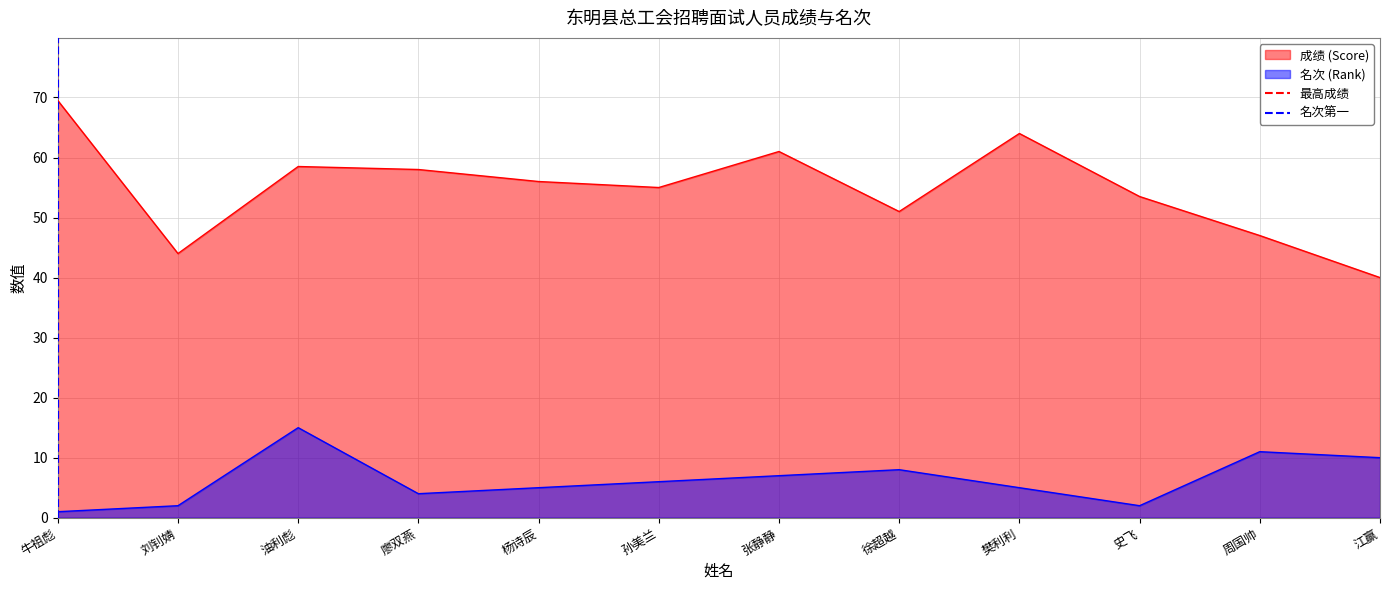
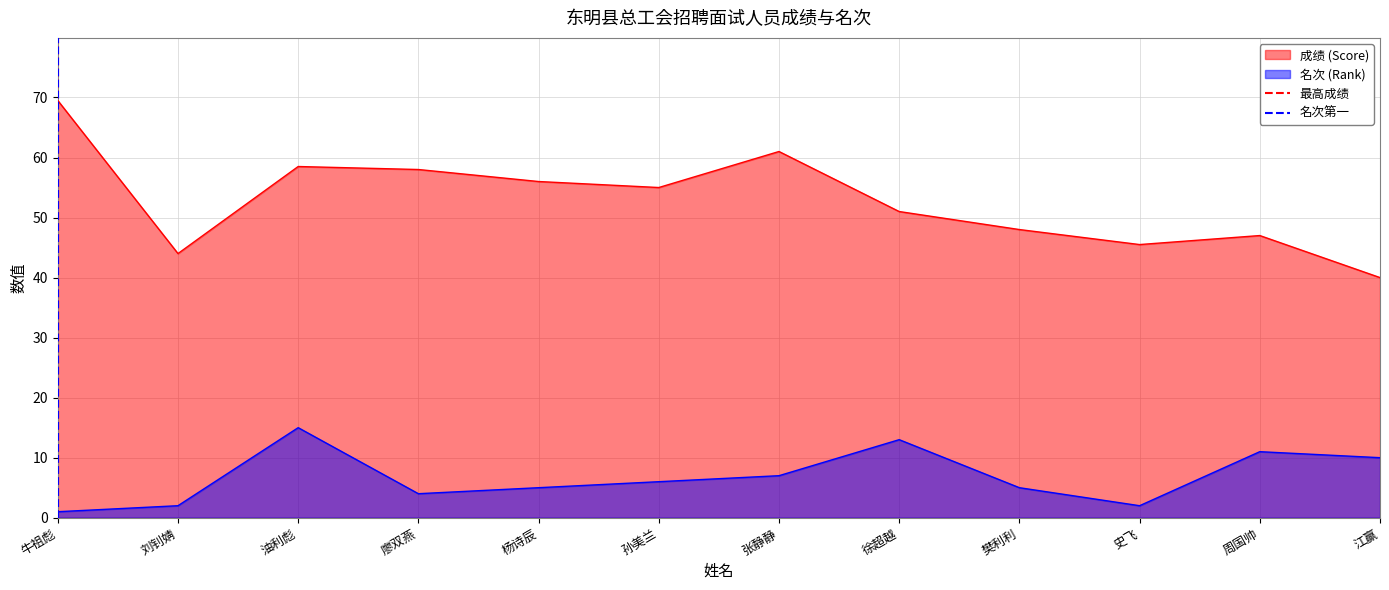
名次 (Rank), 徐超越: 8 -> 13
成绩 (Score), 樊利利: 64 -> 48
成绩 (Score), 史飞: 54 -> 46
